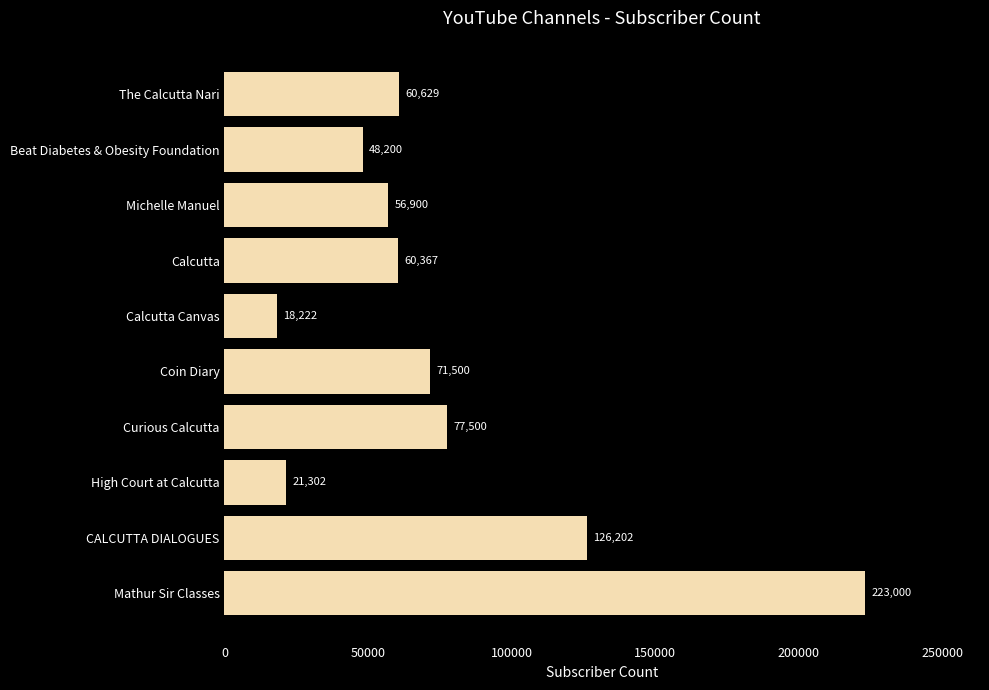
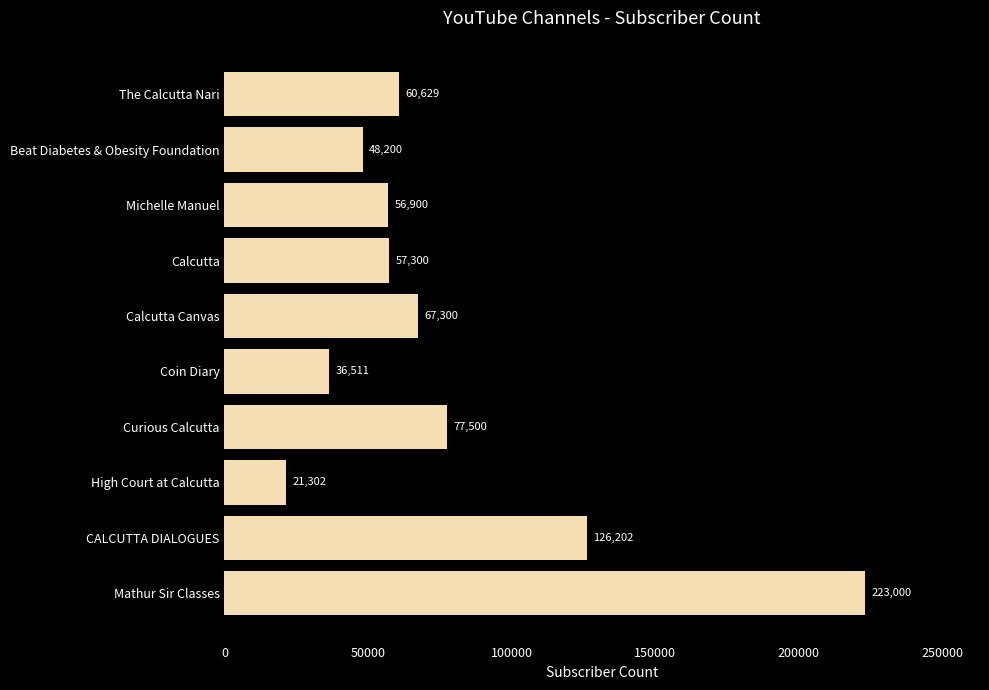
Calcutta: 60,367 -> 57,300
Calcutta Canvas: 18,222 -> 67,300
Coin Diary: 71,500 -> 36,511
